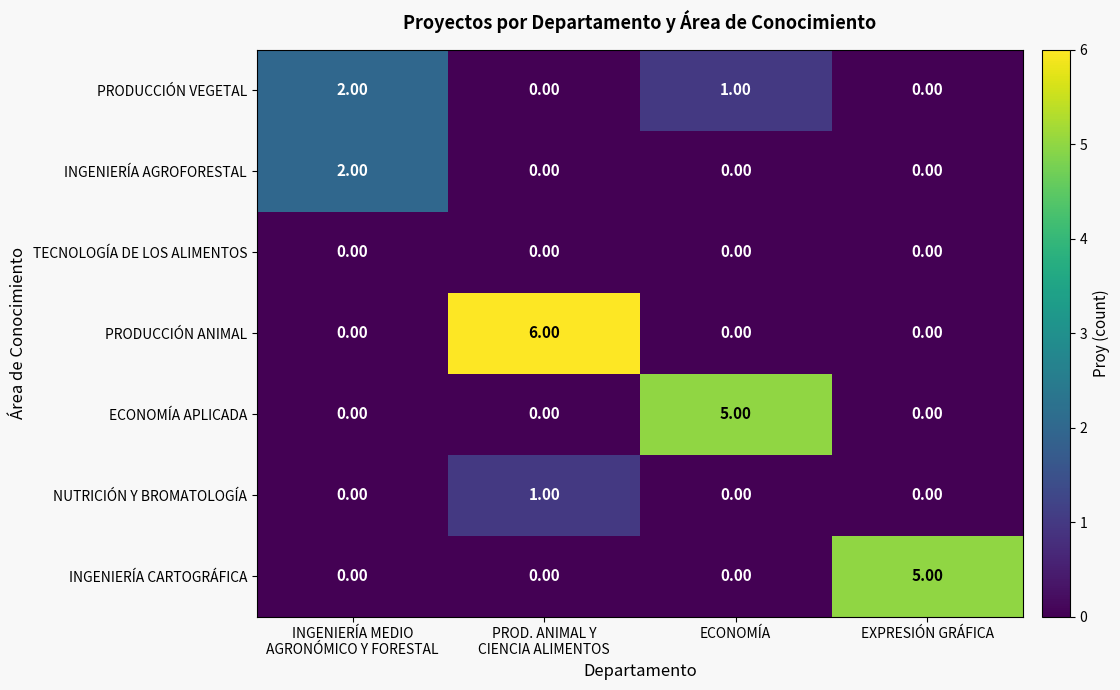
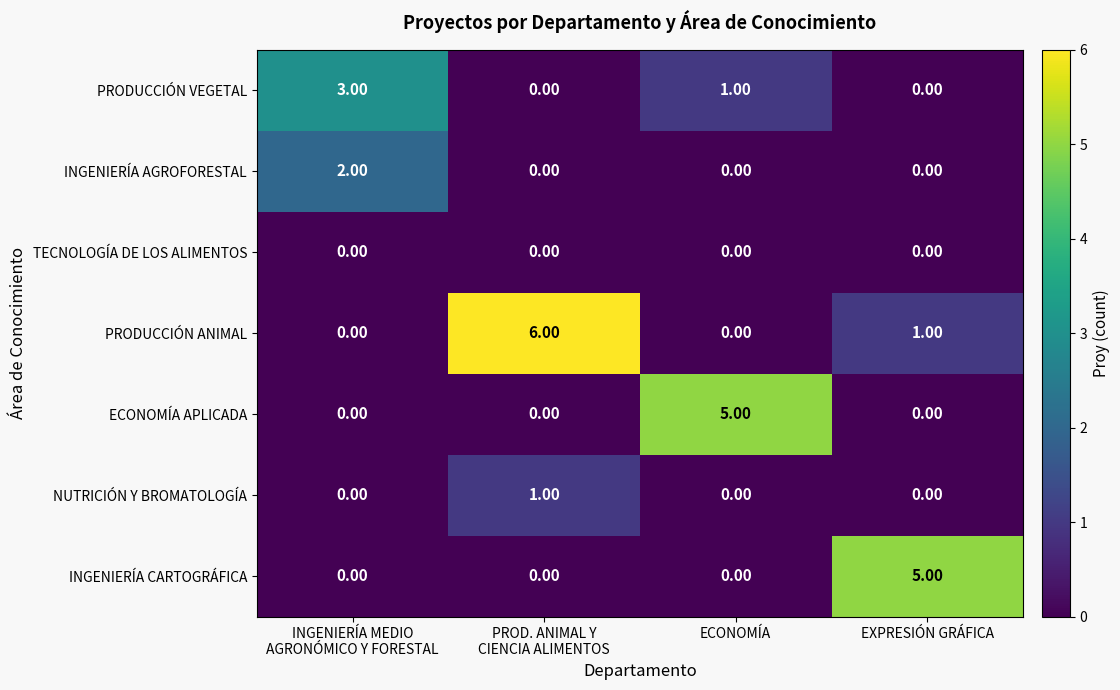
PRODUCCIÓN VEGETAL, INGENIERÍA MEDIO AGRONÓMICO Y FORESTAL: 2.00 -> 3.00
PRODUCCIÓN ANIMAL, EXPRESIÓN GRÁFICA: 0.00 -> 1.00
